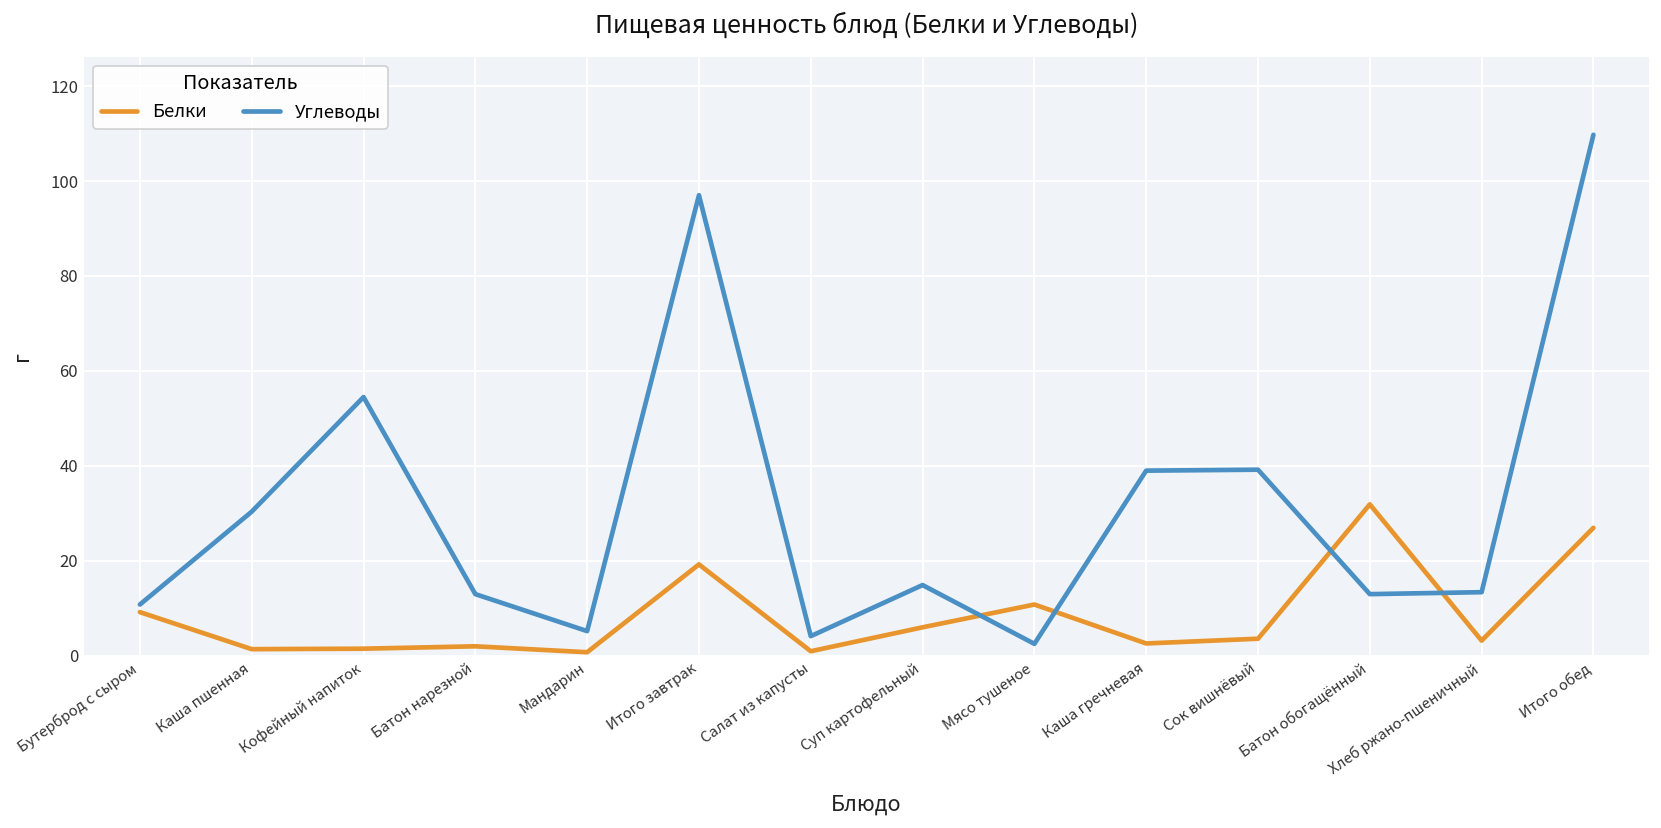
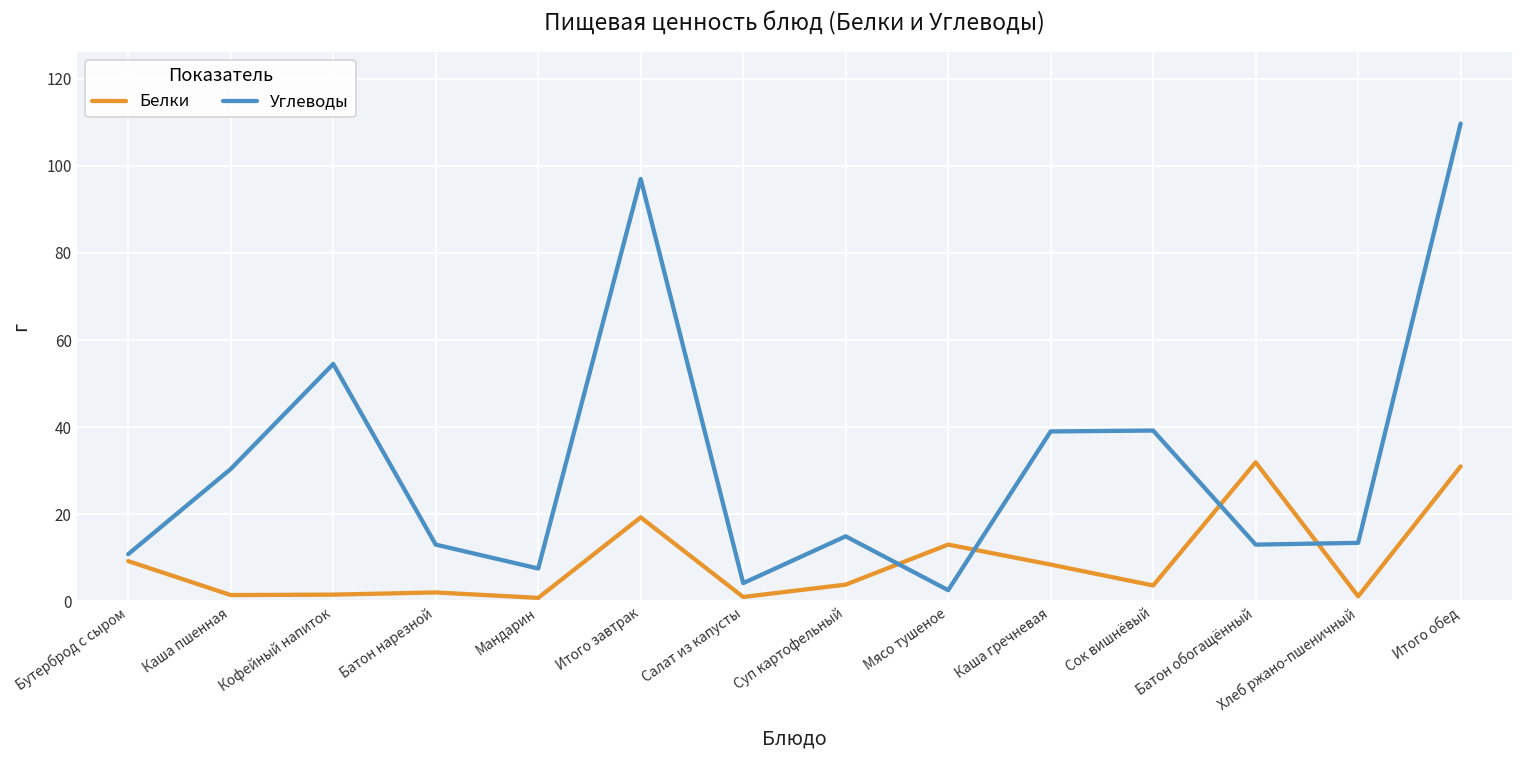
Углеводы, Мандарин: 5 -> 8
Белки, Суп картофельный: 6 -> 4
Белки, Мясо тушеное: 11 -> 13
Белки, Каша гречневая: 3 -> 8
Белки, Хлеб ржано-пшеничный: 3 -> 1
Белки, Итого обед: 27 -> 31
